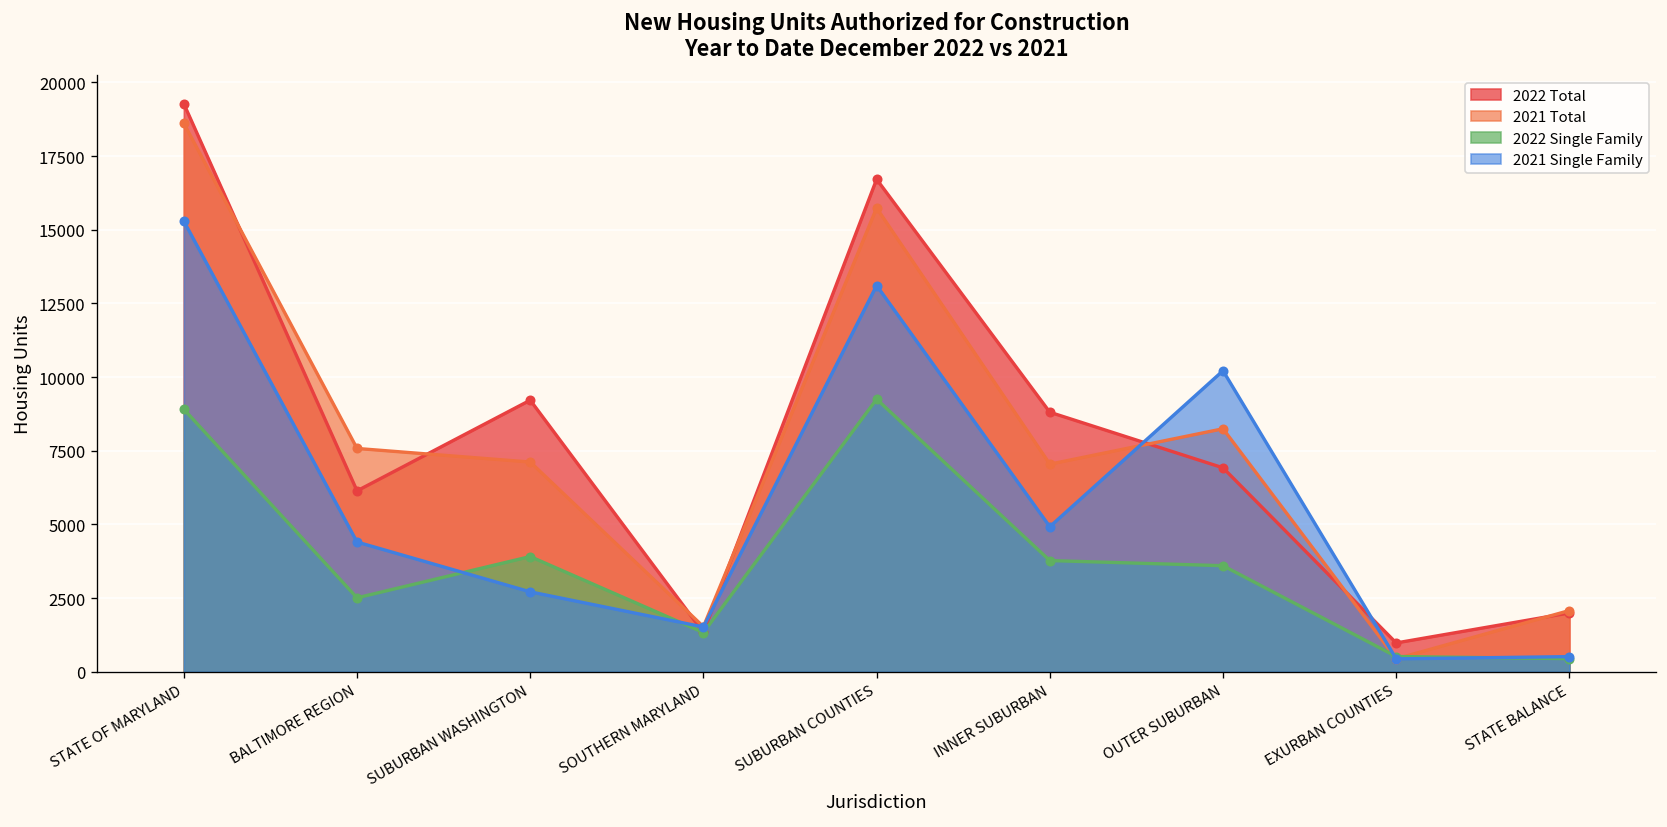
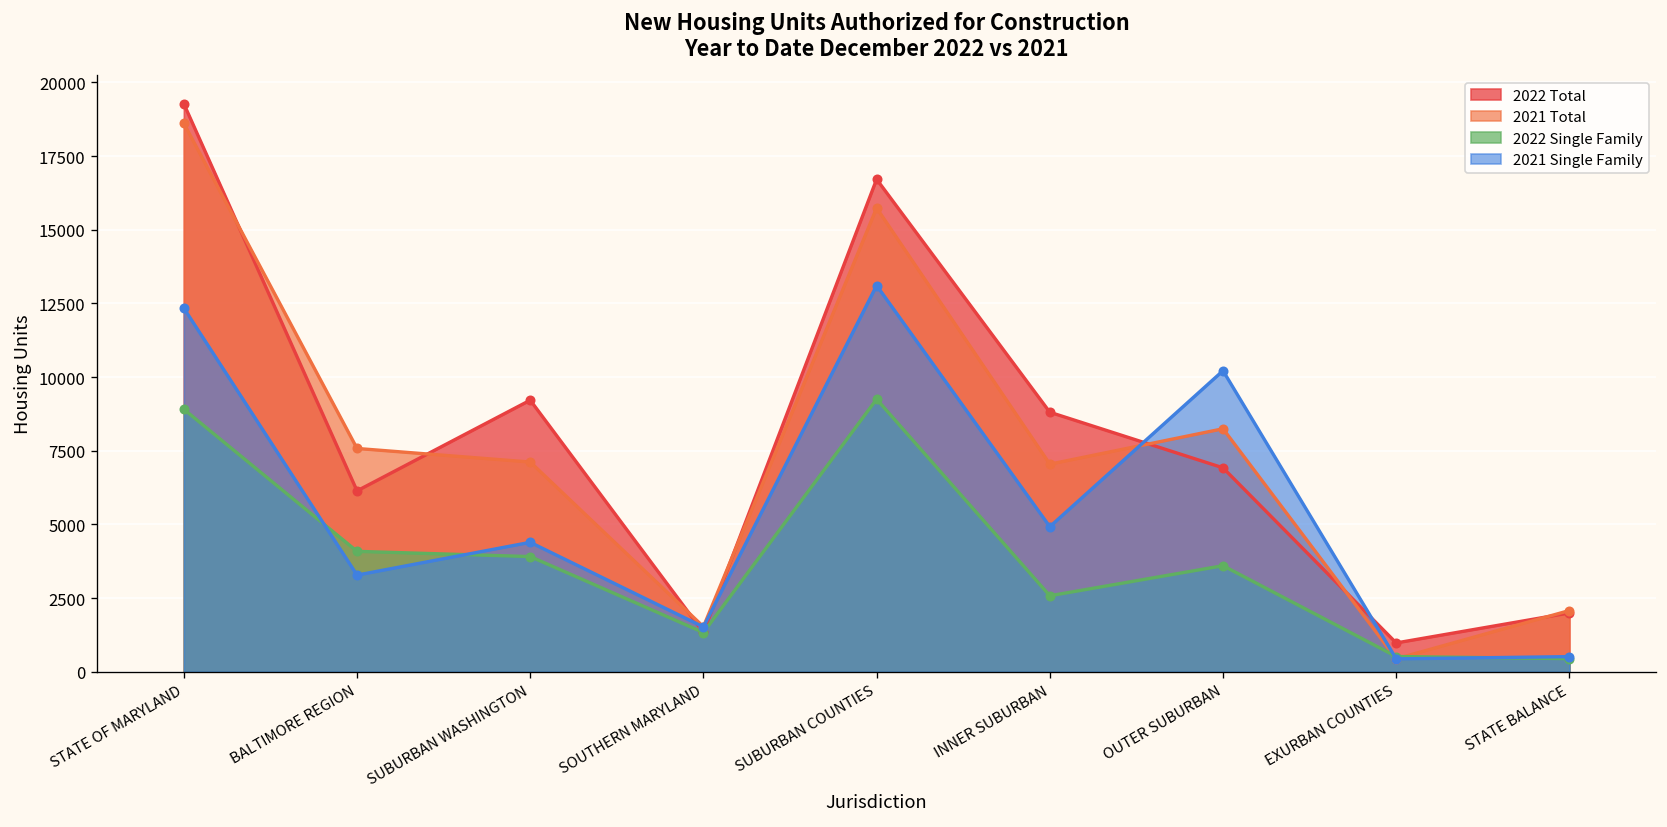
2021 Single Family, STATE OF MARYLAND: 15300 -> 12300
2022 Single Family, BALTIMORE REGION: 2500 -> 4100
2021 Single Family, BALTIMORE REGION: 4400 -> 3300
2021 Single Family, SUBURBAN WASHINGTON: 2700 -> 4400
2022 Single Family, INNER SUBURBAN: 3800 -> 2600
